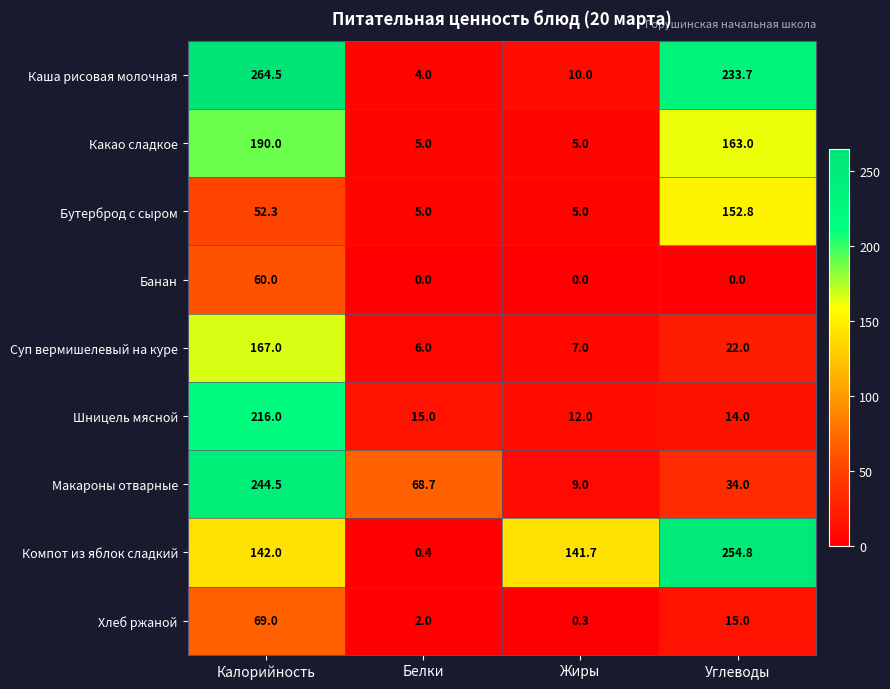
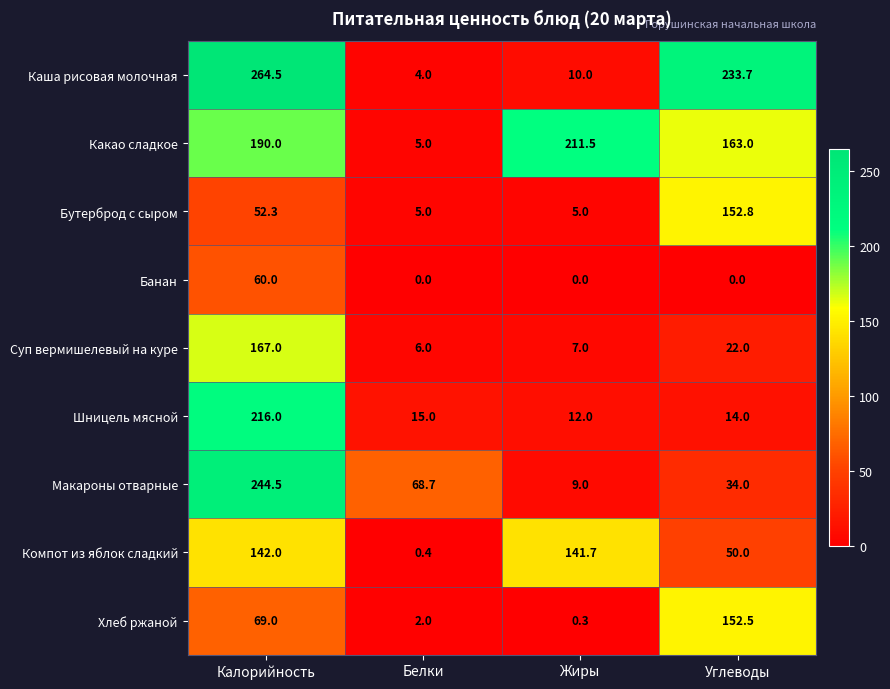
Какао сладкое, Жиры: 5.0 -> 211.5
Компот из яблок сладкий, Углеводы: 254.8 -> 50.0
Хлеб ржаной, Углеводы: 15.0 -> 152.5
